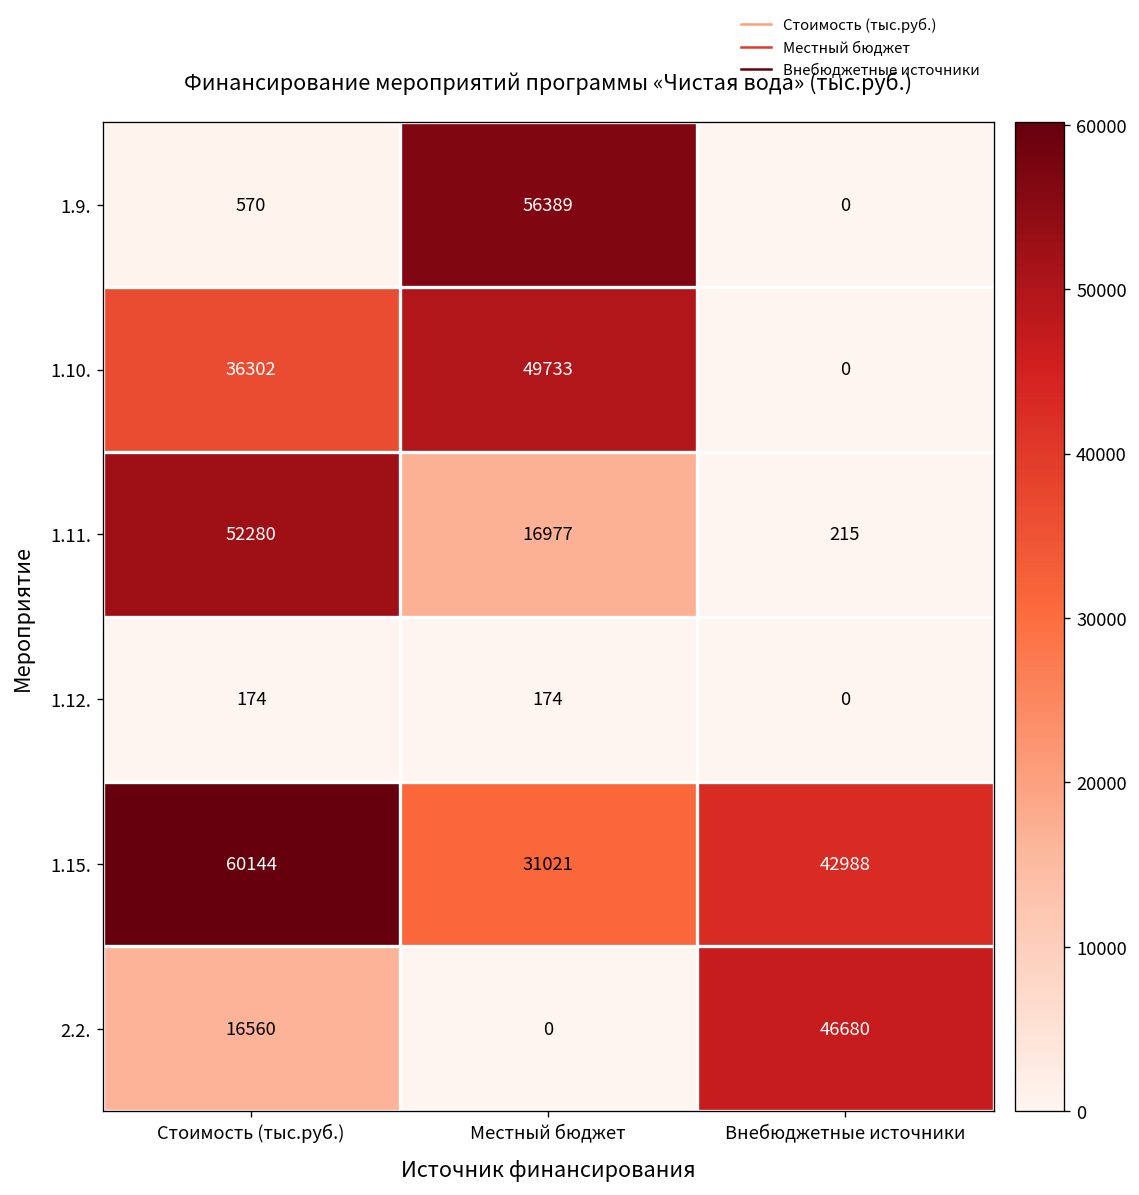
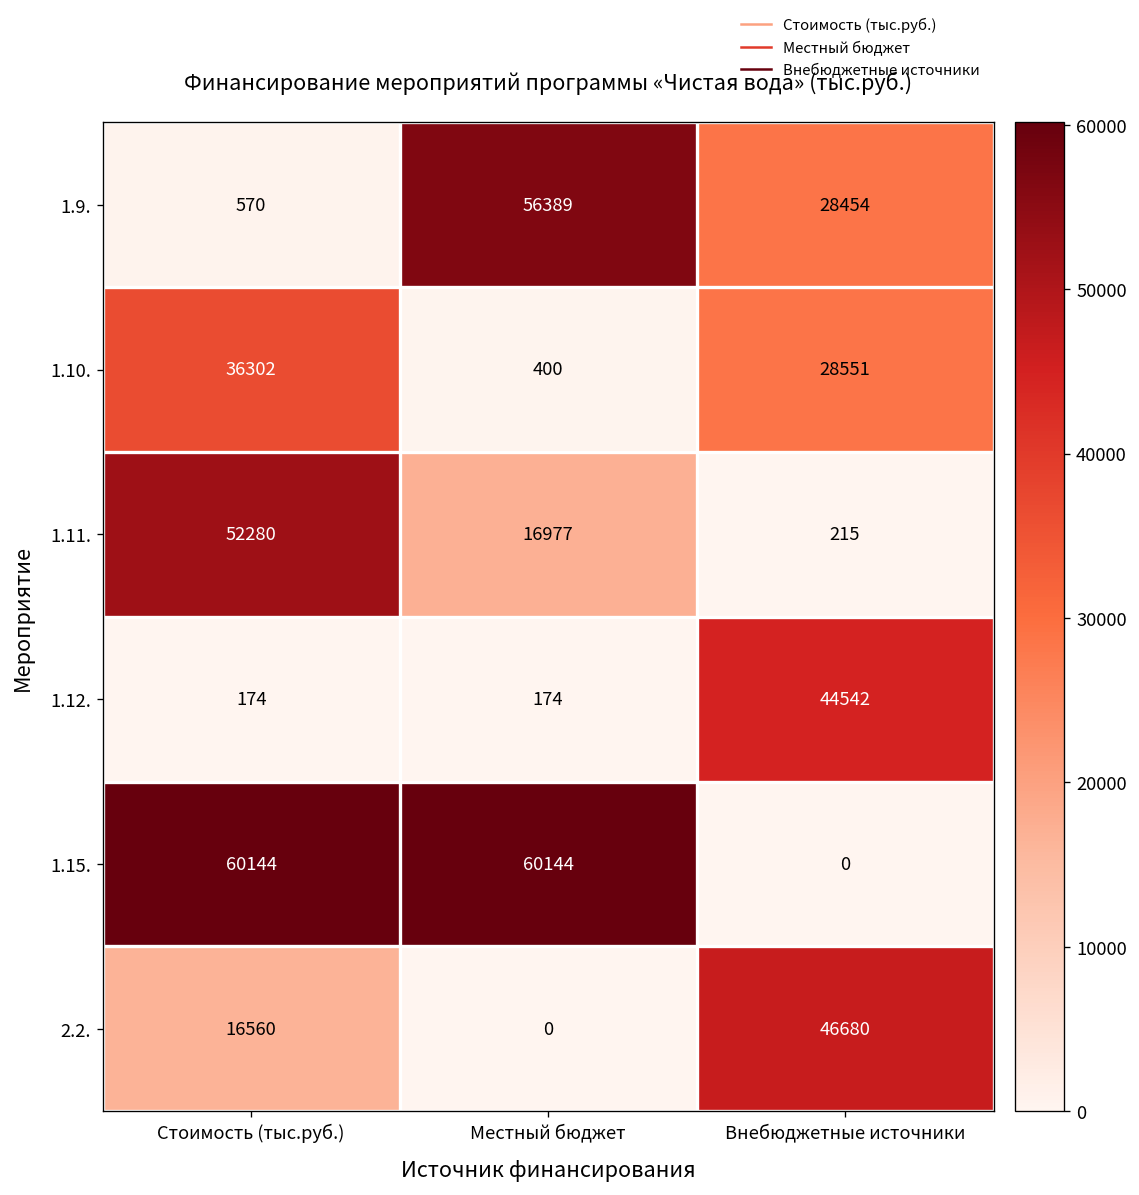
1.9., Внебюджетные источники: 0 -> 28454
1.10., Местный бюджет: 49733 -> 400
1.10., Внебюджетные источники: 0 -> 28551
1.12., Внебюджетные источники: 0 -> 44542
1.15., Местный бюджет: 31021 -> 60144
1.15., Внебюджетные источники: 42988 -> 0
